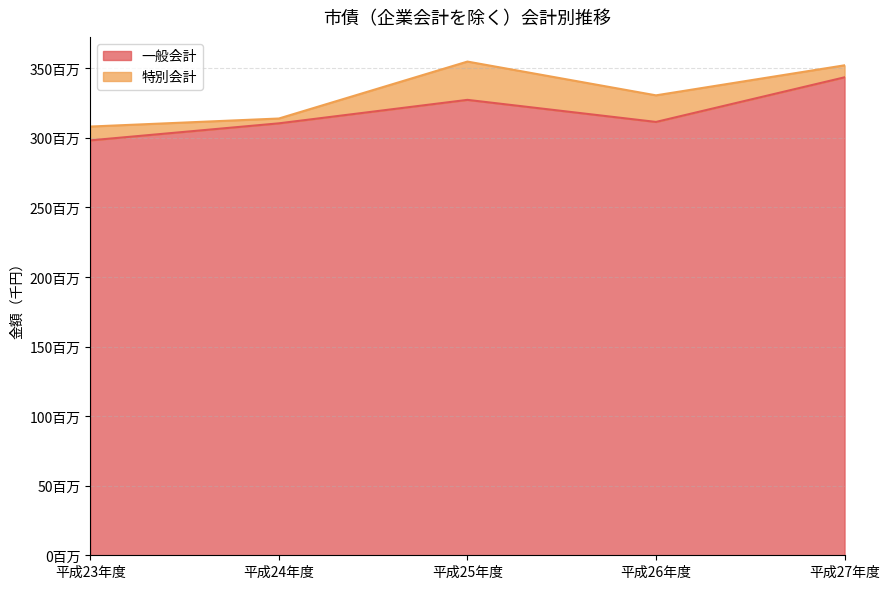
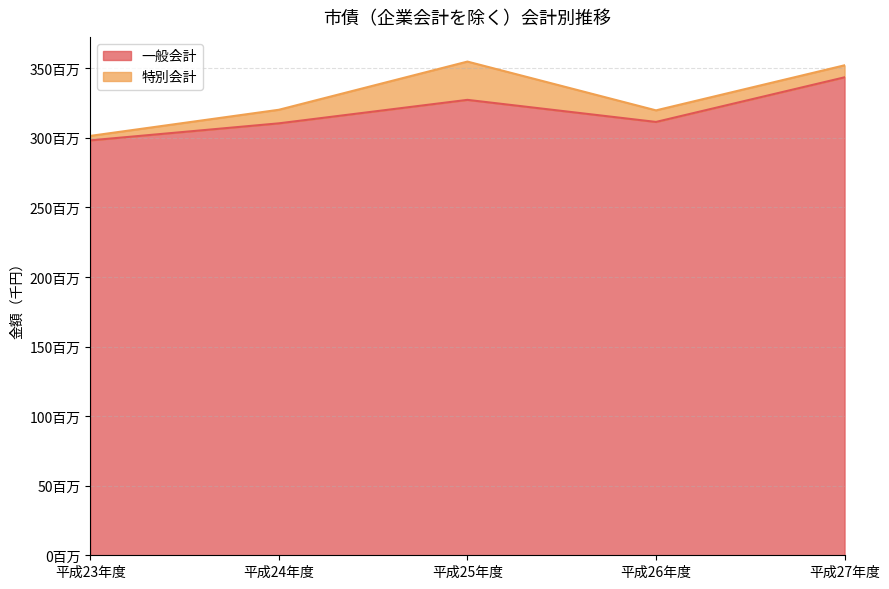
特別会計, 平成23年度: 10百万 -> 3百万
特別会計, 平成24年度: 3百万 -> 10百万
特別会計, 平成26年度: 19百万 -> 8百万
